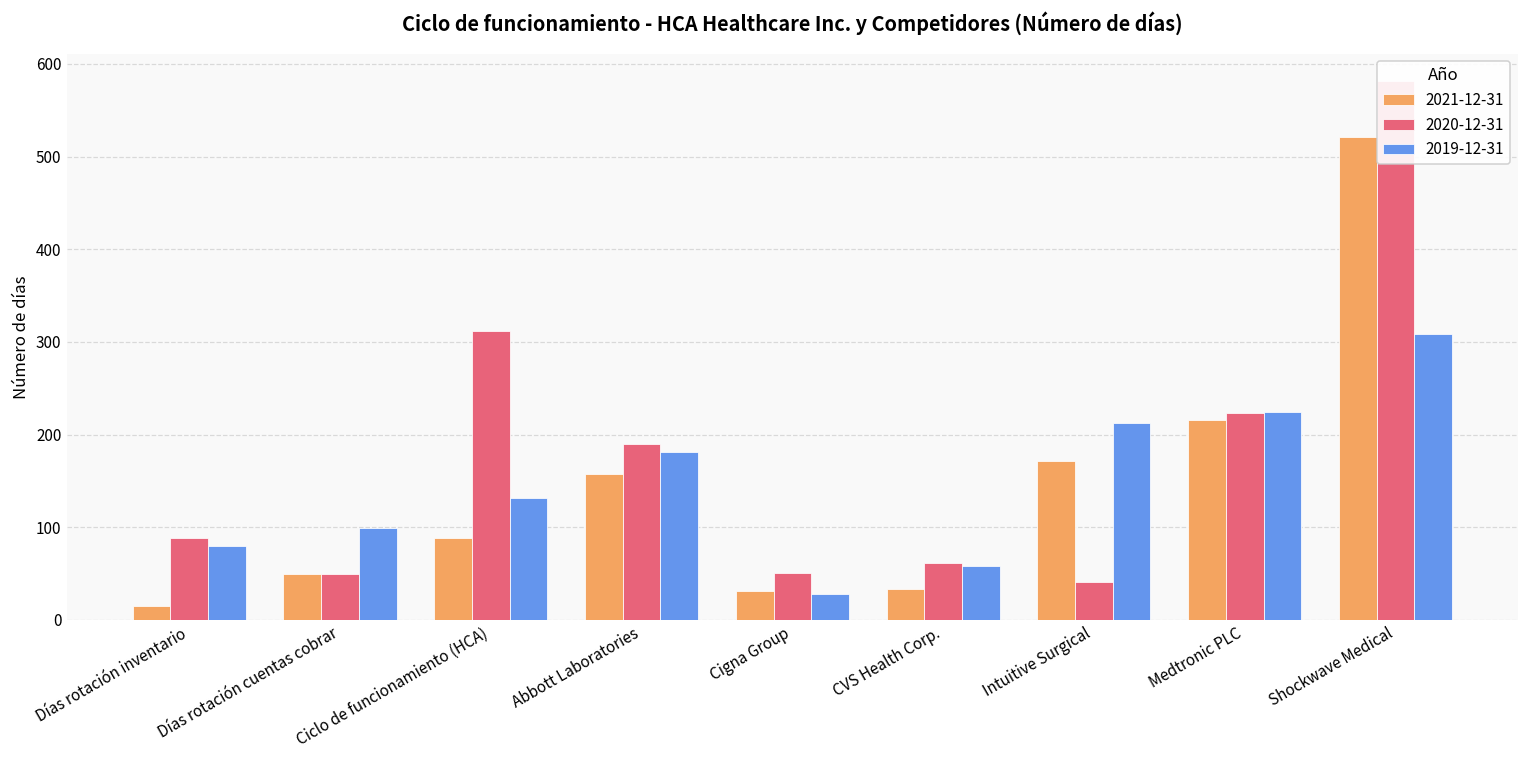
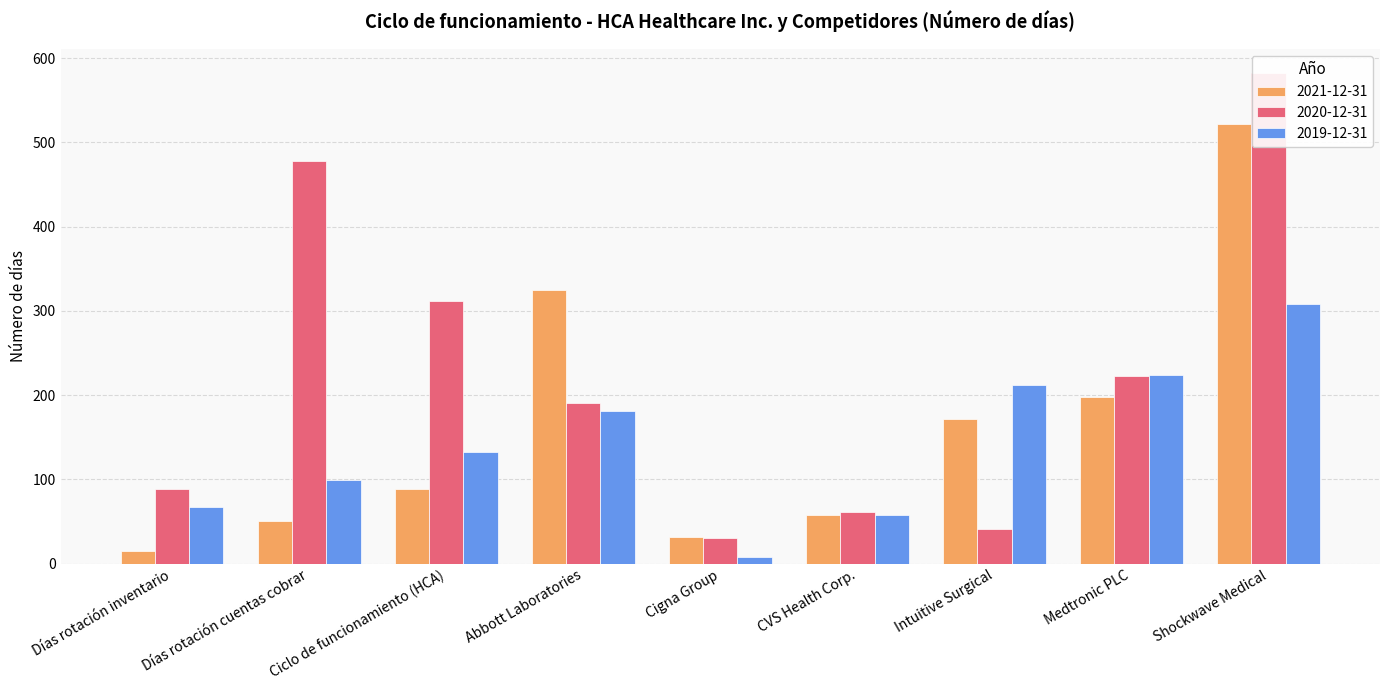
2019-12-31, Días rotación inventario: 80 -> 70
2020-12-31, Días rotación cuentas cobrar: 50 -> 480
2021-12-31, Abbott Laboratories: 160 -> 330
2020-12-31, Cigna Group: 50 -> 30
2019-12-31, Cigna Group: 30 -> 10
2021-12-31, CVS Health Corp.: 30 -> 60
2021-12-31, Medtronic PLC: 220 -> 200
